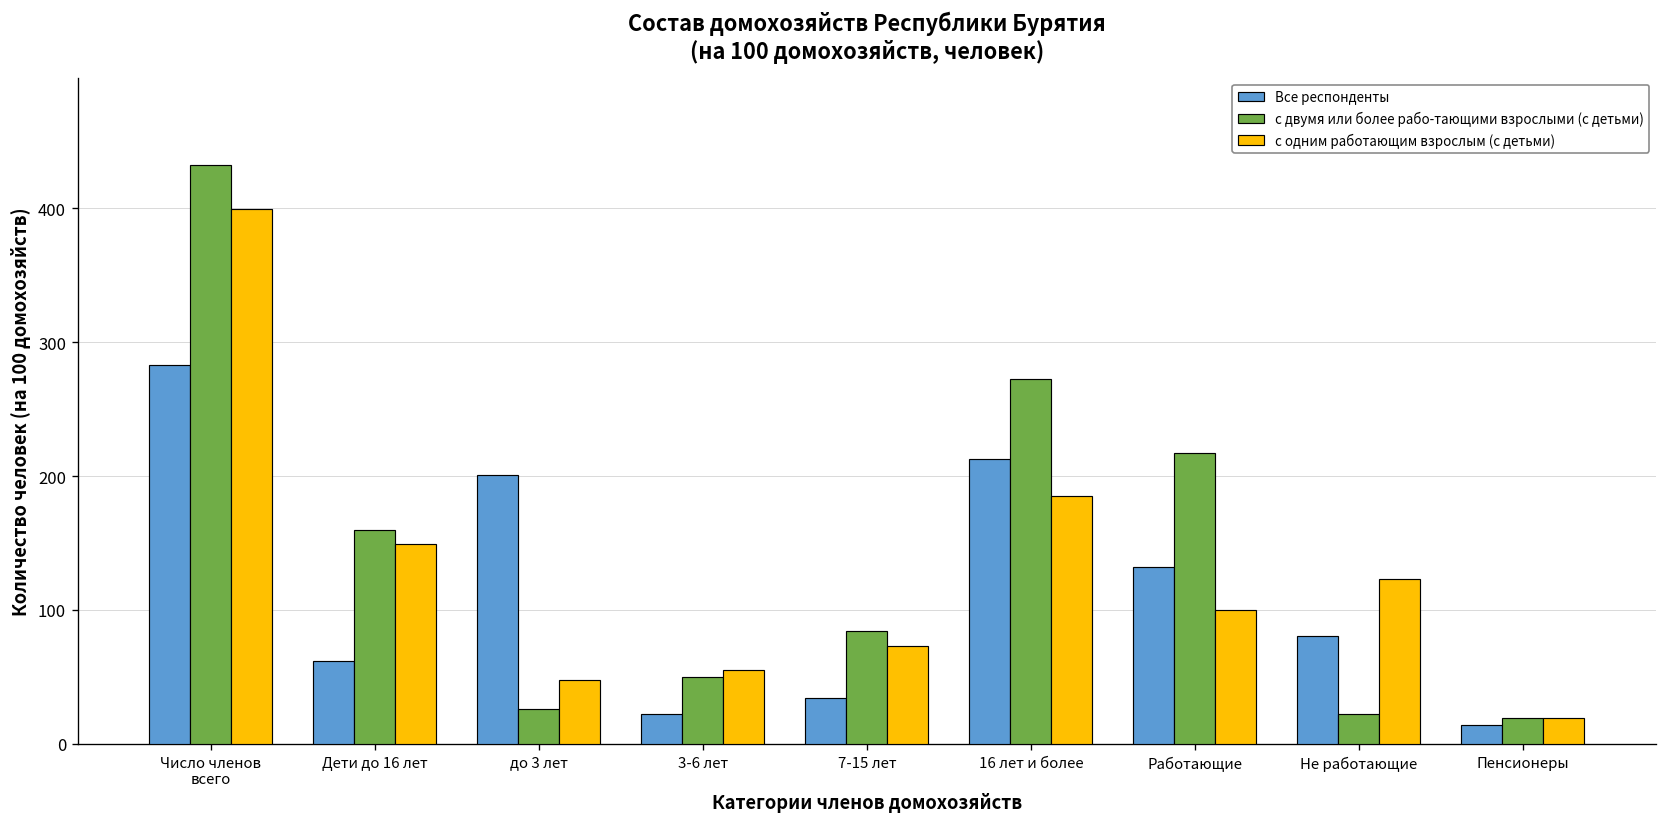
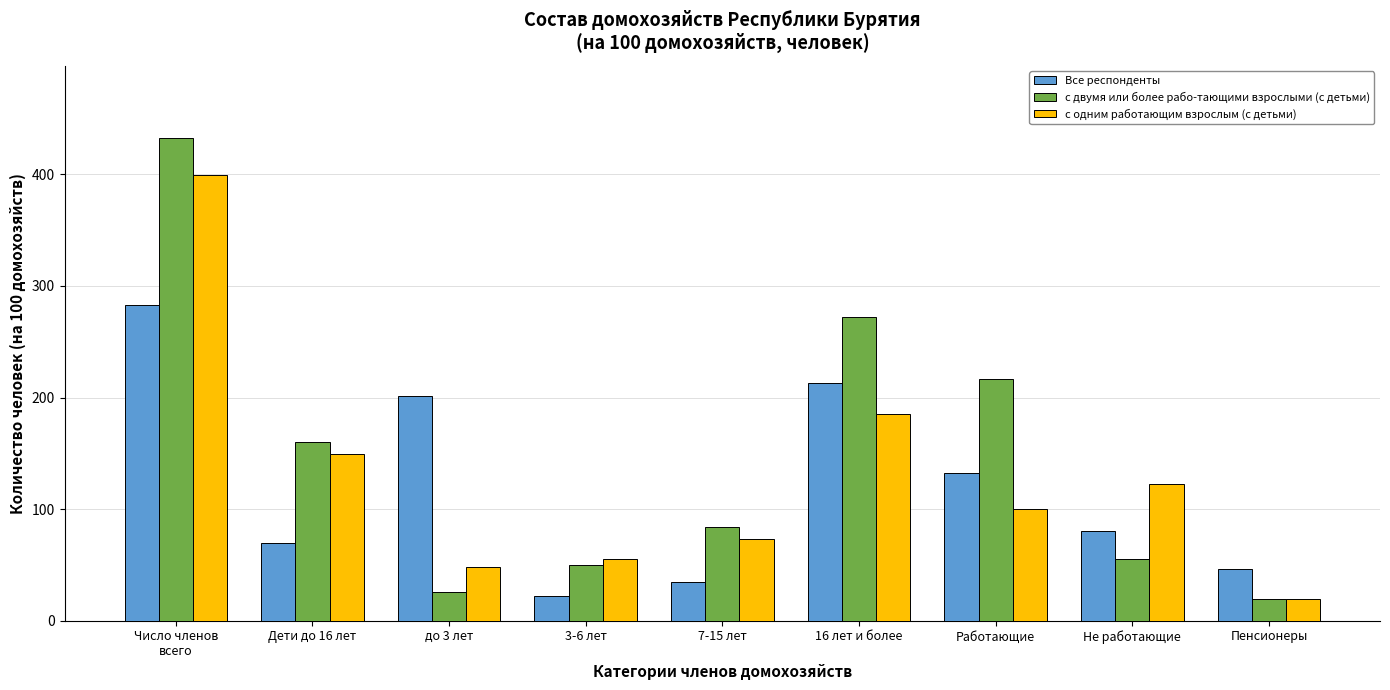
Все респонденты, Дети до 16 лет: 62 -> 70
с двумя или более рабо-тающими взрослыми (с детьми), Не работающие: 22 -> 56
Все респонденты, Пенсионеры: 14 -> 46
